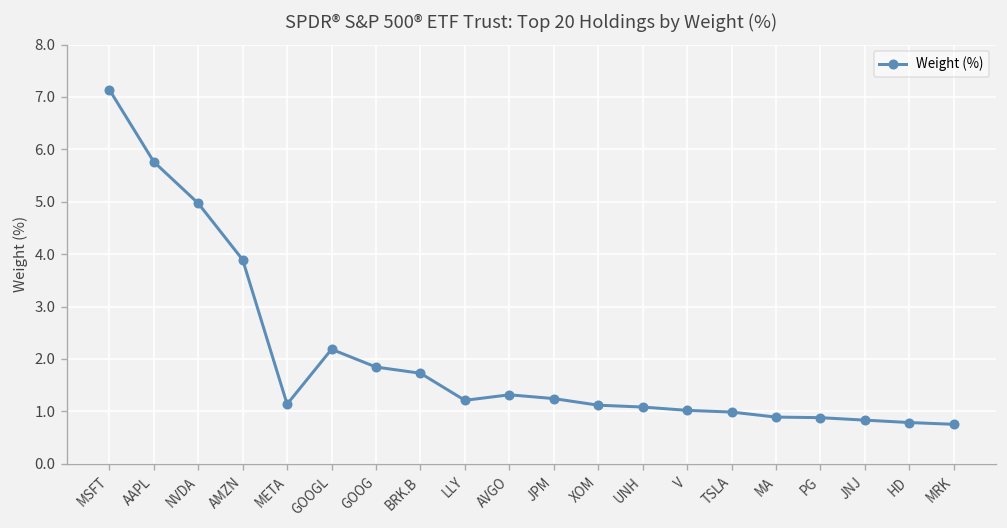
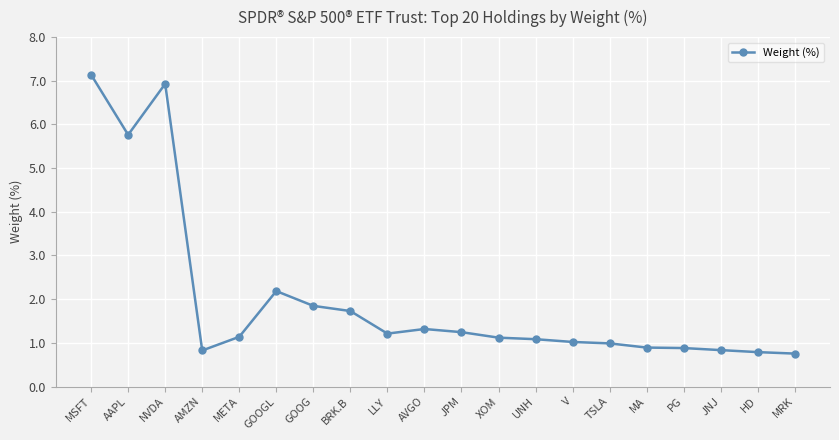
NVDA: 5.0 -> 6.9
AMZN: 3.9 -> 0.8
